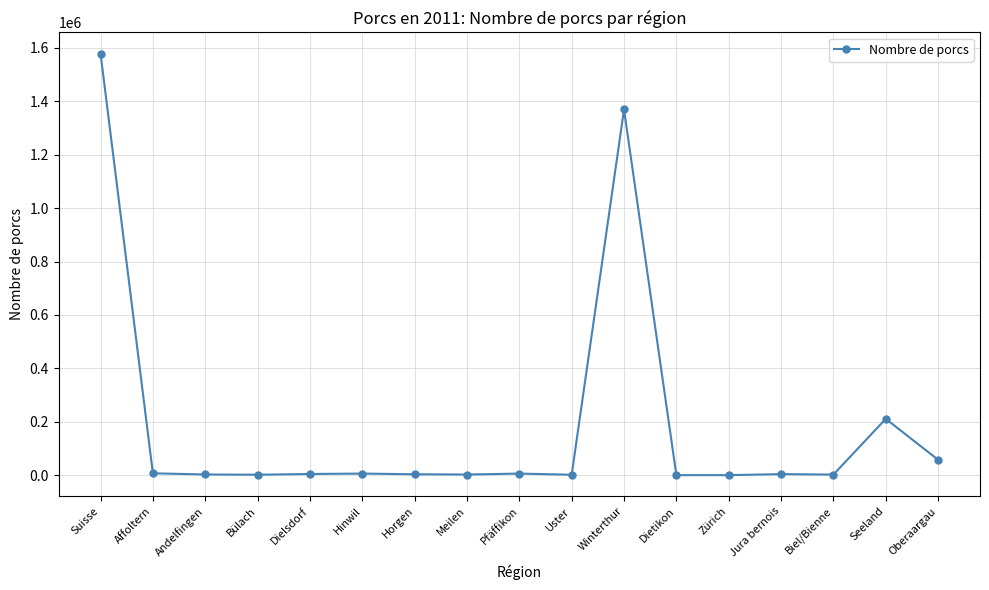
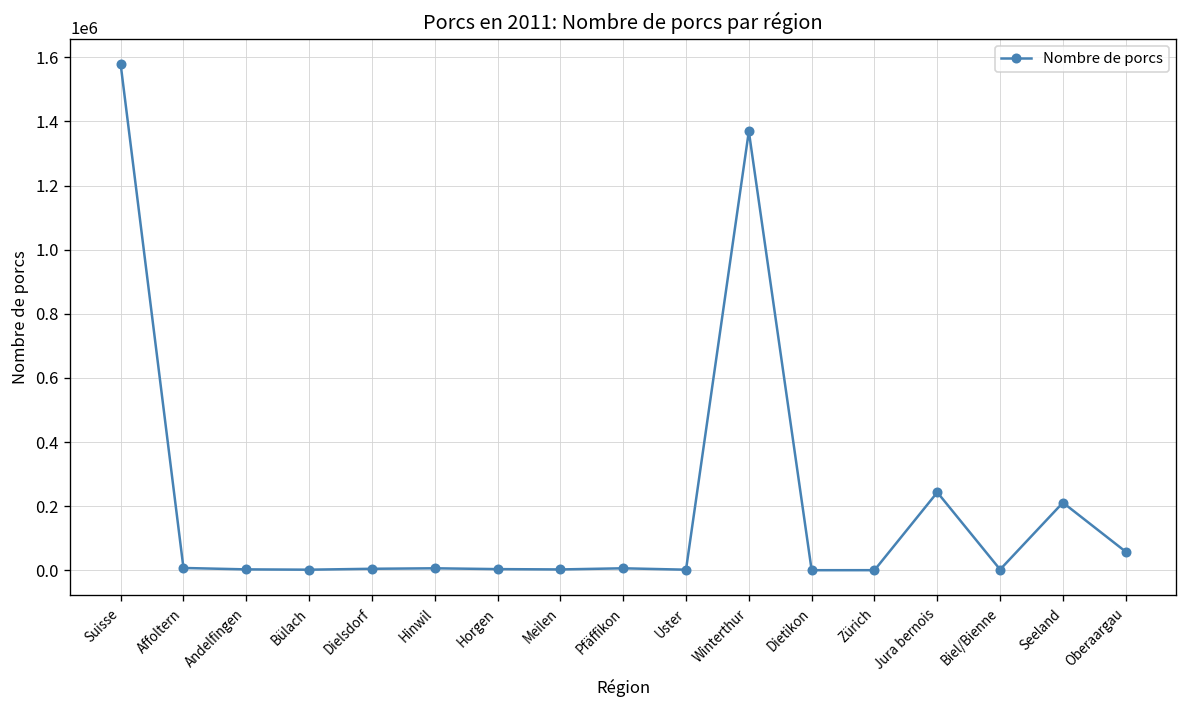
Jura bernois: 0 -> 240000
